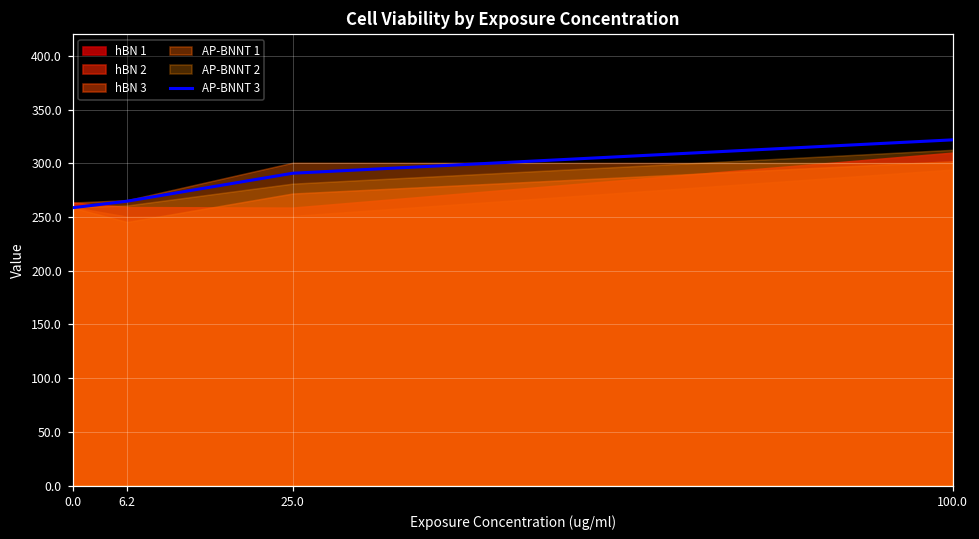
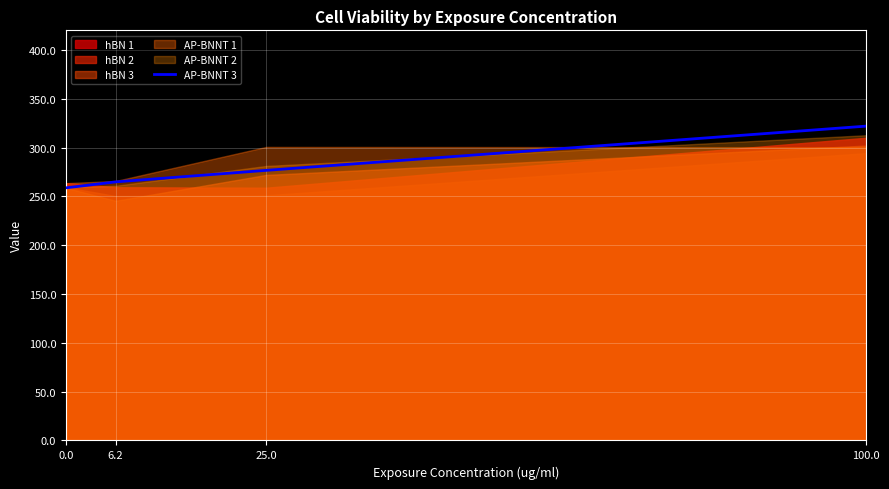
AP-BNNT 3, 25.0: 290 -> 280
